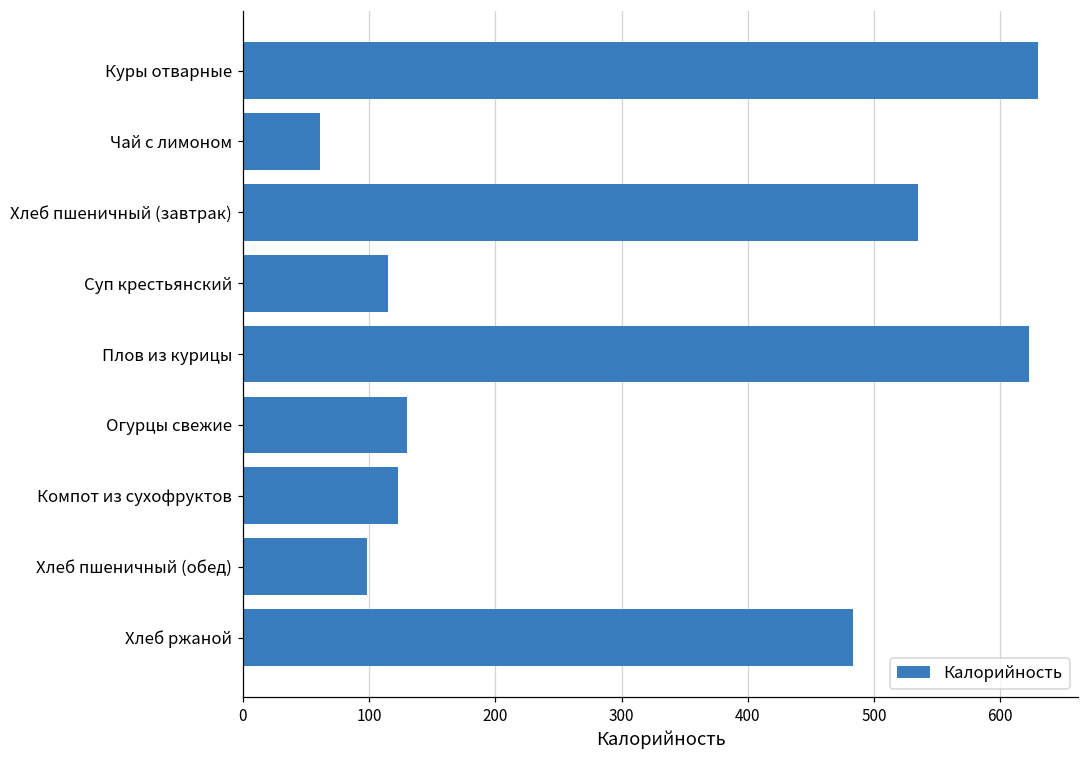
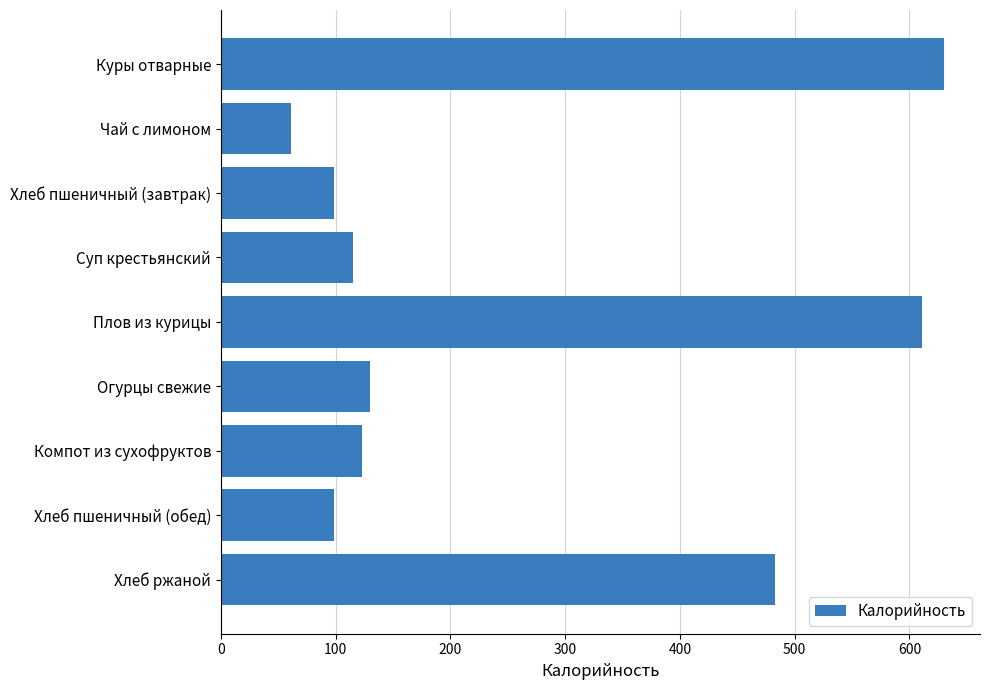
Хлеб пшеничный (завтрак): 535 -> 98
Плов из курицы: 623 -> 611
